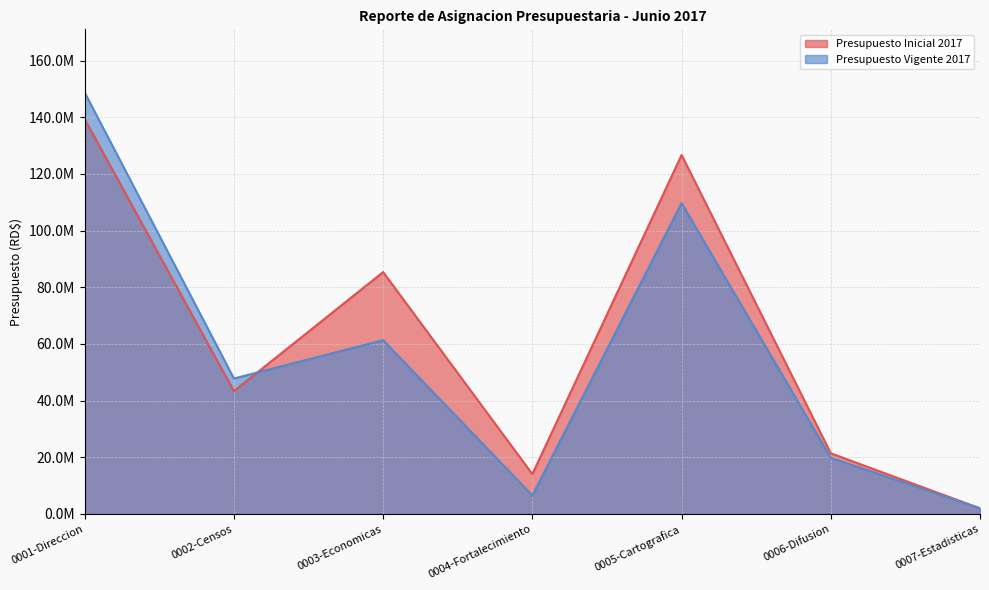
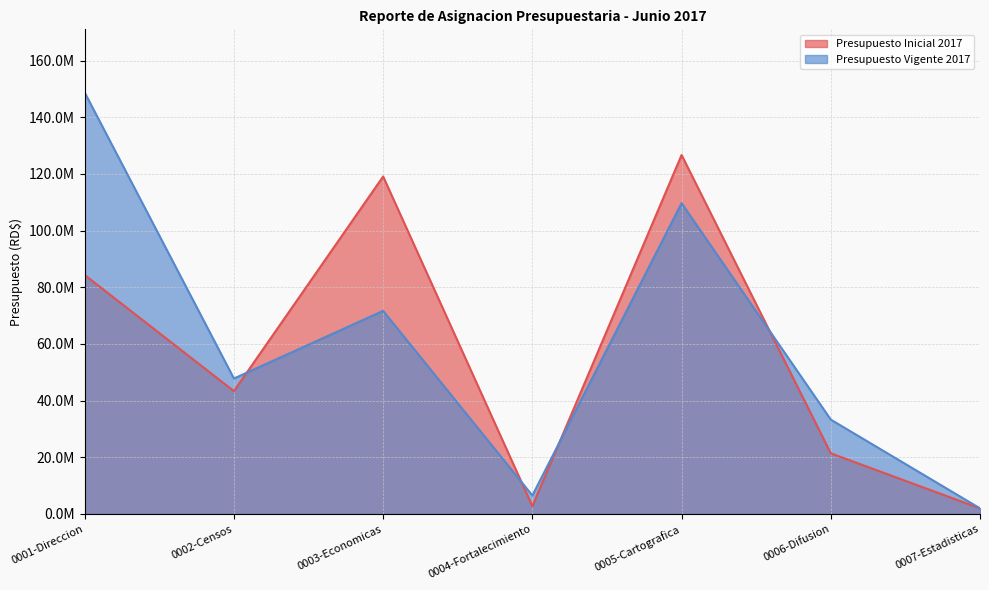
Presupuesto Inicial 2017, 0001-Direccion: 139000000 -> 84000000
Presupuesto Inicial 2017, 0003-Economicas: 85000000 -> 119000000
Presupuesto Vigente 2017, 0003-Economicas: 61000000 -> 72000000
Presupuesto Inicial 2017, 0004-Fortalecimiento: 14000000 -> 3000000
Presupuesto Vigente 2017, 0006-Difusion: 20000000 -> 33000000
